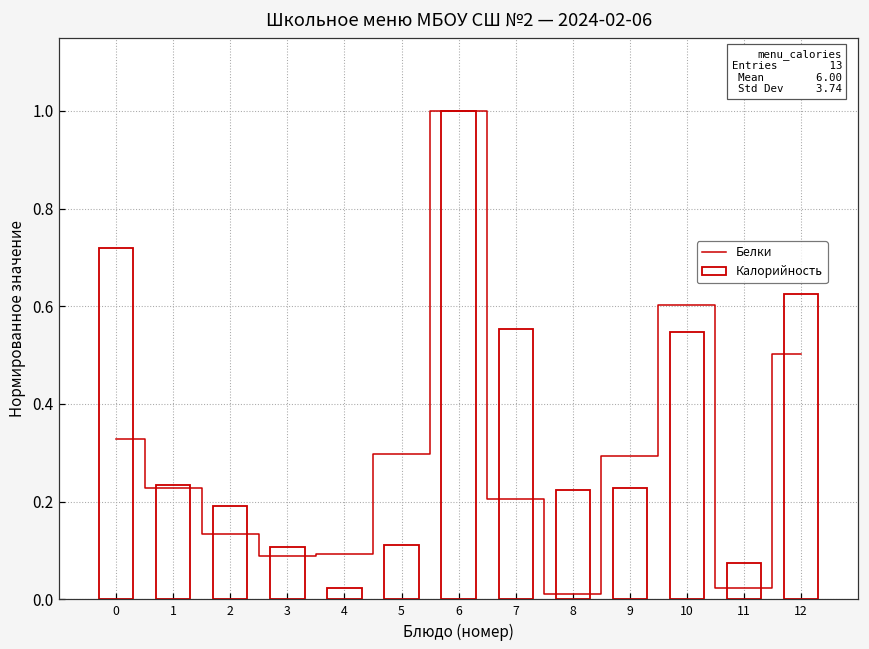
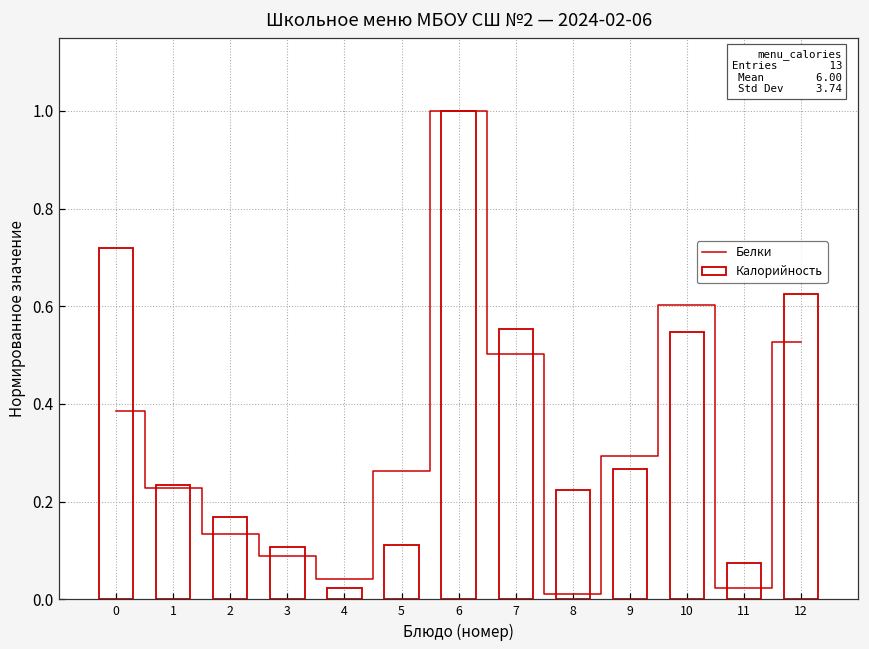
Белки, 0: 0.33 -> 0.39
Калорийность, 2: 0.19 -> 0.17
Белки, 4: 0.09 -> 0.04
Белки, 5: 0.30 -> 0.26
Белки, 7: 0.20 -> 0.50
Калорийность, 9: 0.23 -> 0.27
Белки, 12: 0.50 -> 0.53
